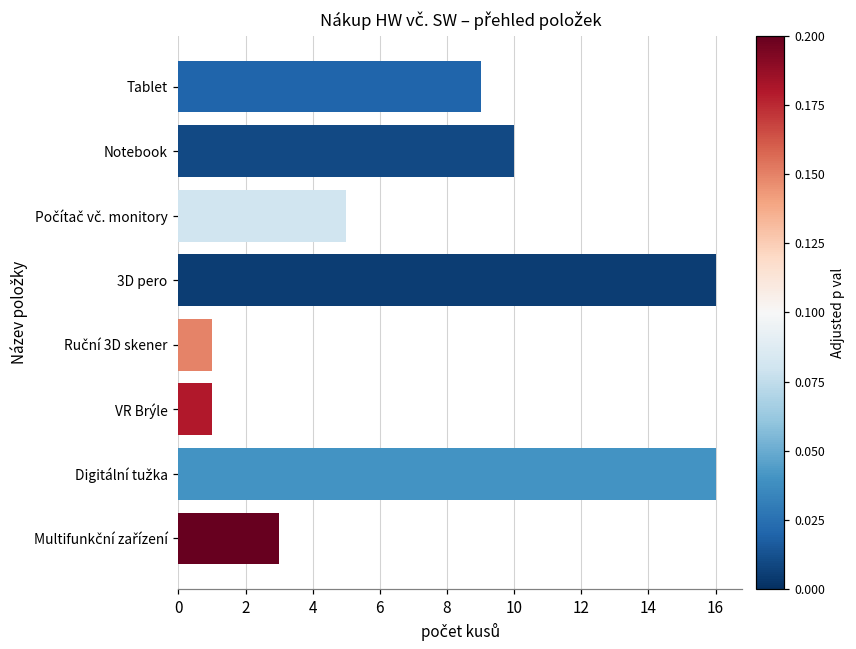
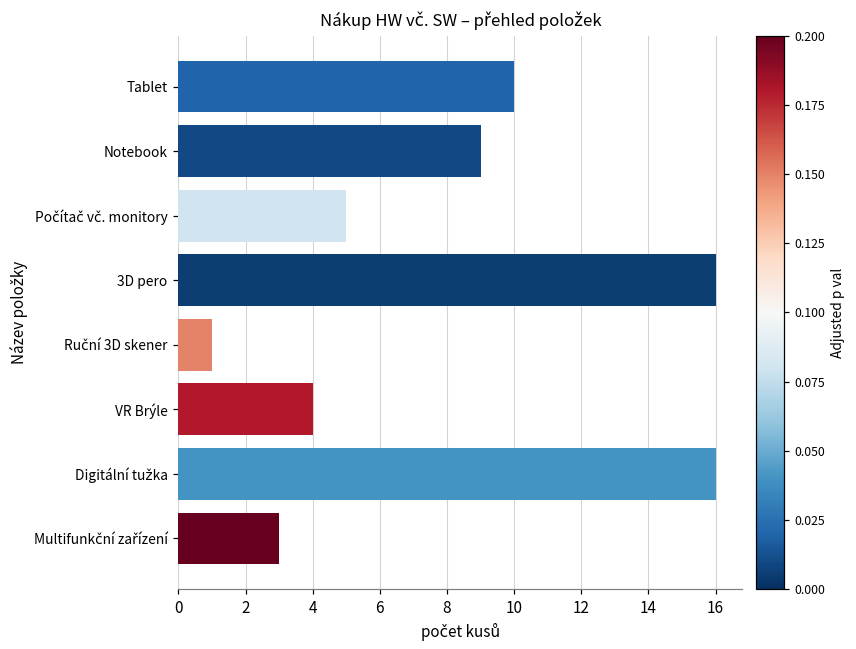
Tablet: 9 -> 10
Notebook: 10 -> 9
VR Brýle: 1 -> 4
